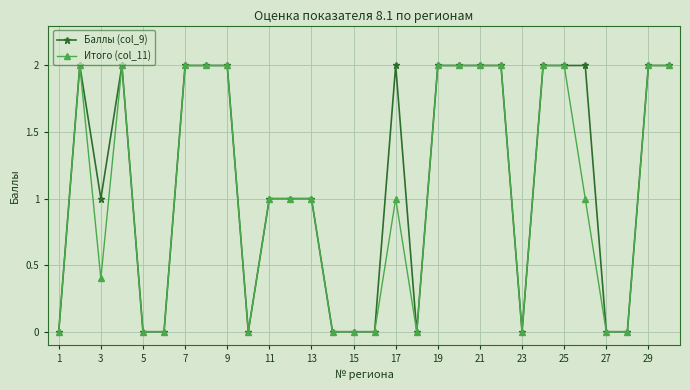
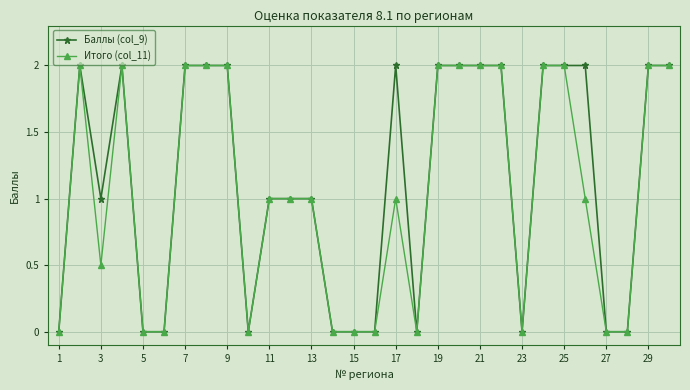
Итого (col_11), 3: 0.4 -> 0.5
